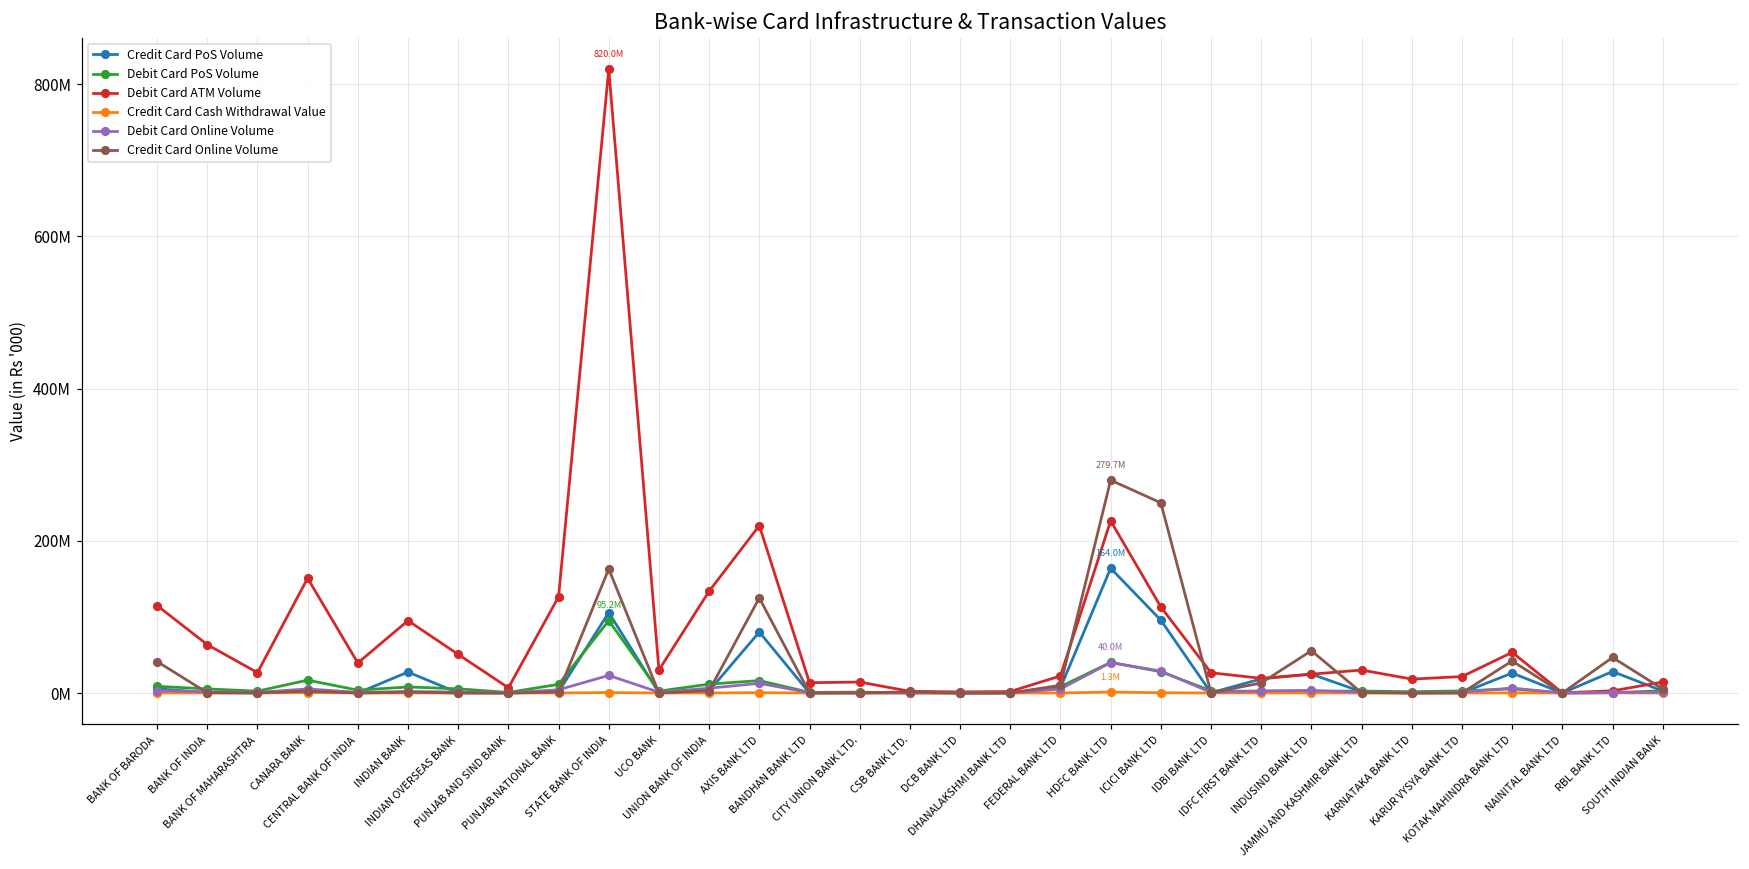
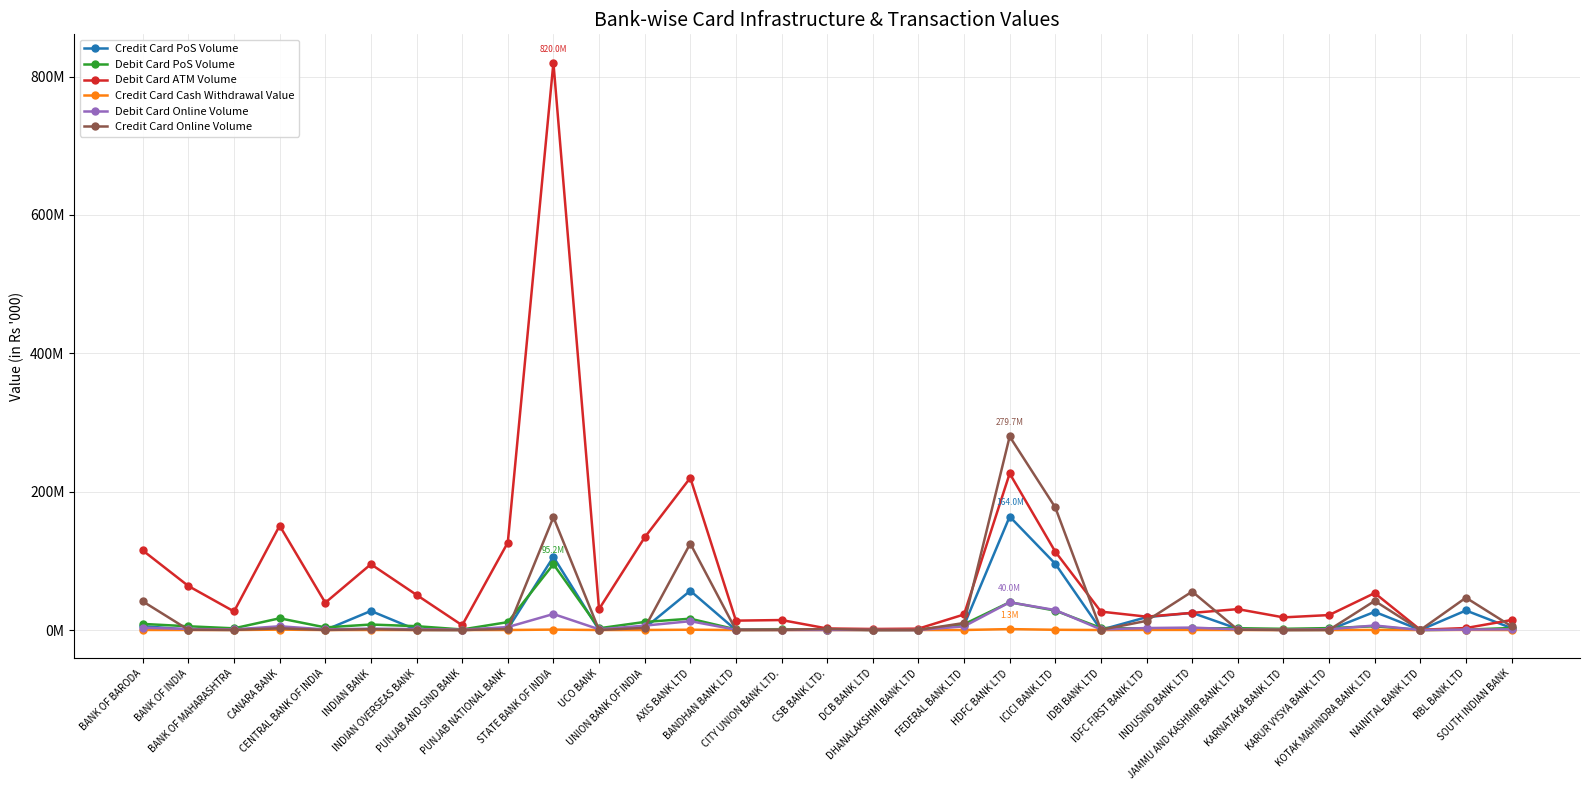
Credit Card PoS Volume, AXIS BANK LTD: 80000000 -> 60000000
Credit Card Online Volume, ICICI BANK LTD: 250000000 -> 180000000
